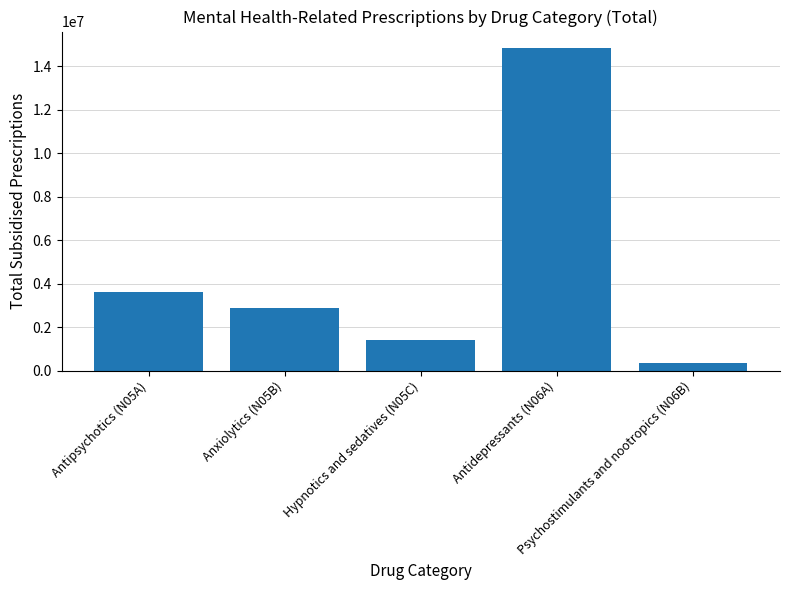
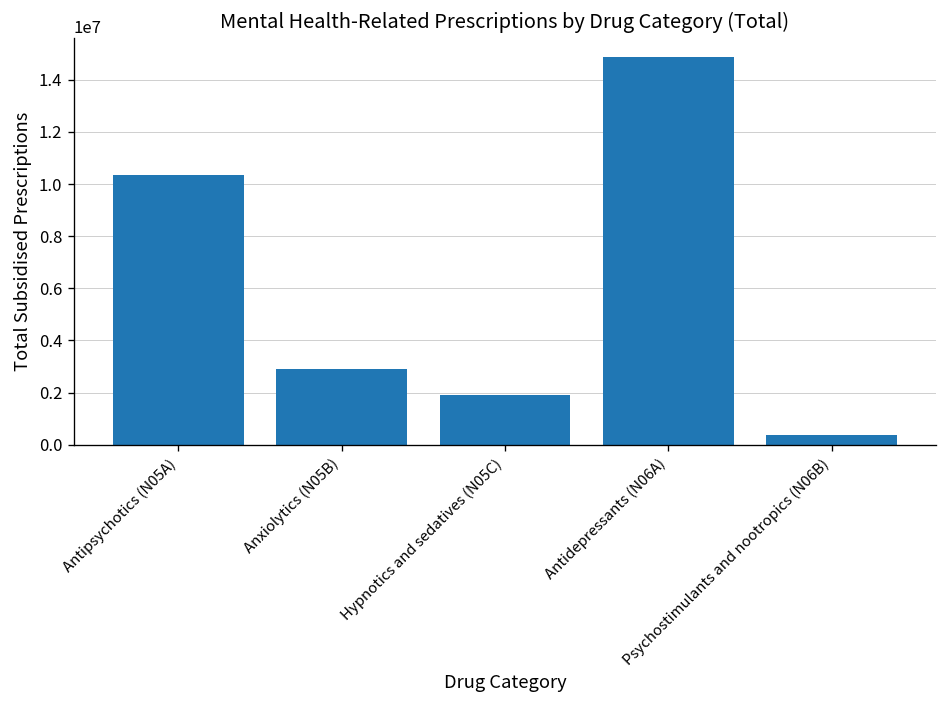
Antipsychotics (N05A): 3600000 -> 10300000
Hypnotics and sedatives (N05C): 1400000 -> 1900000
